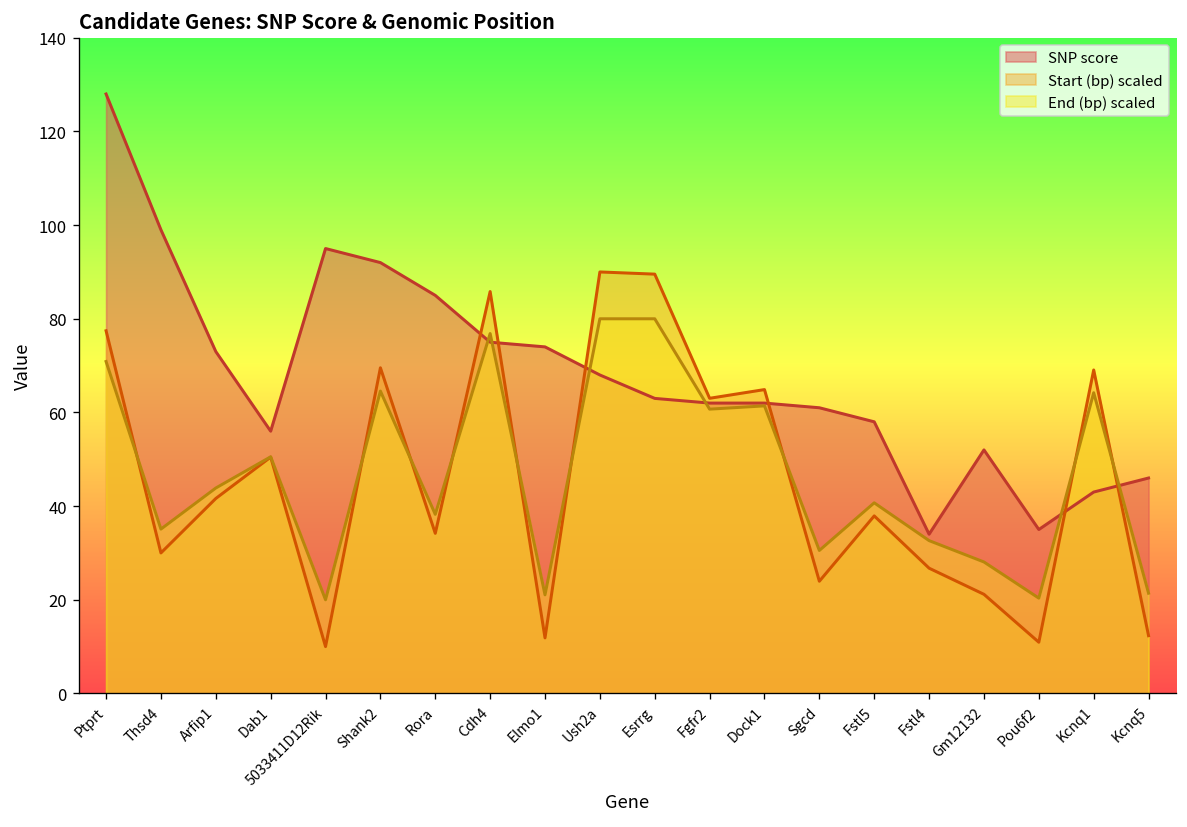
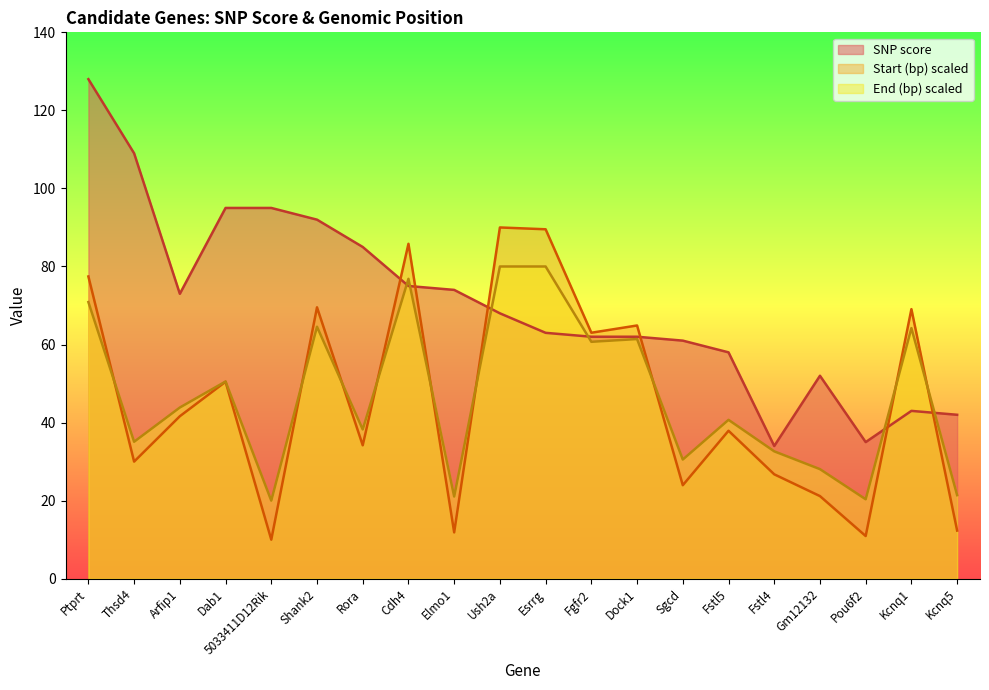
SNP score, Thsd4: 99 -> 109
SNP score, Dab1: 56 -> 95
SNP score, Kcnq5: 46 -> 42
